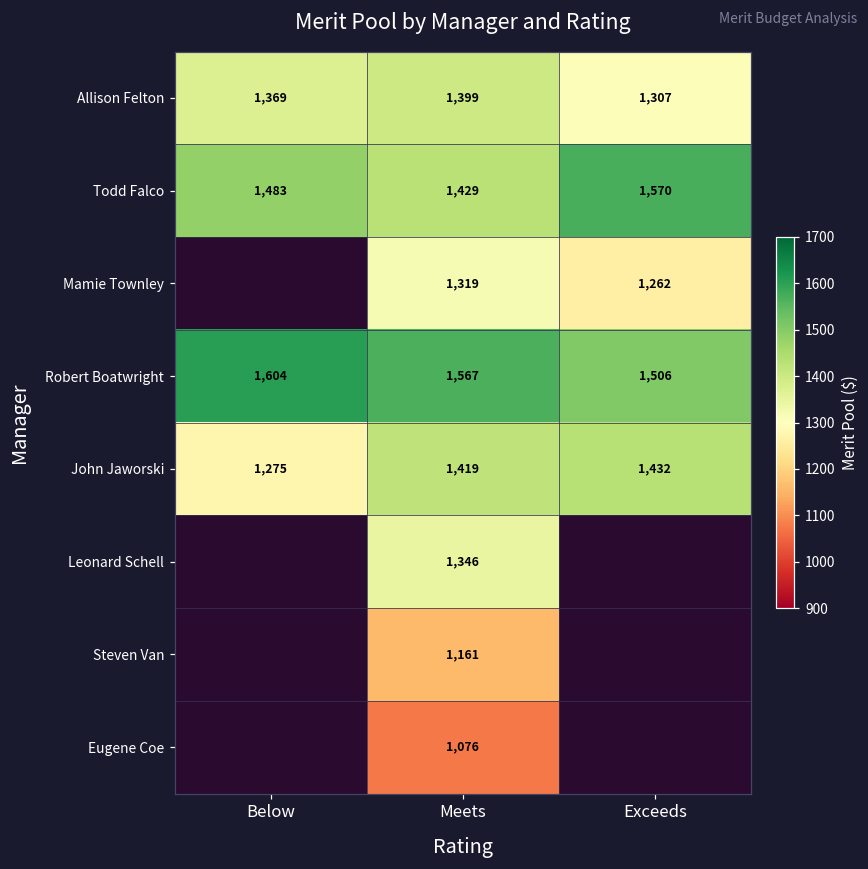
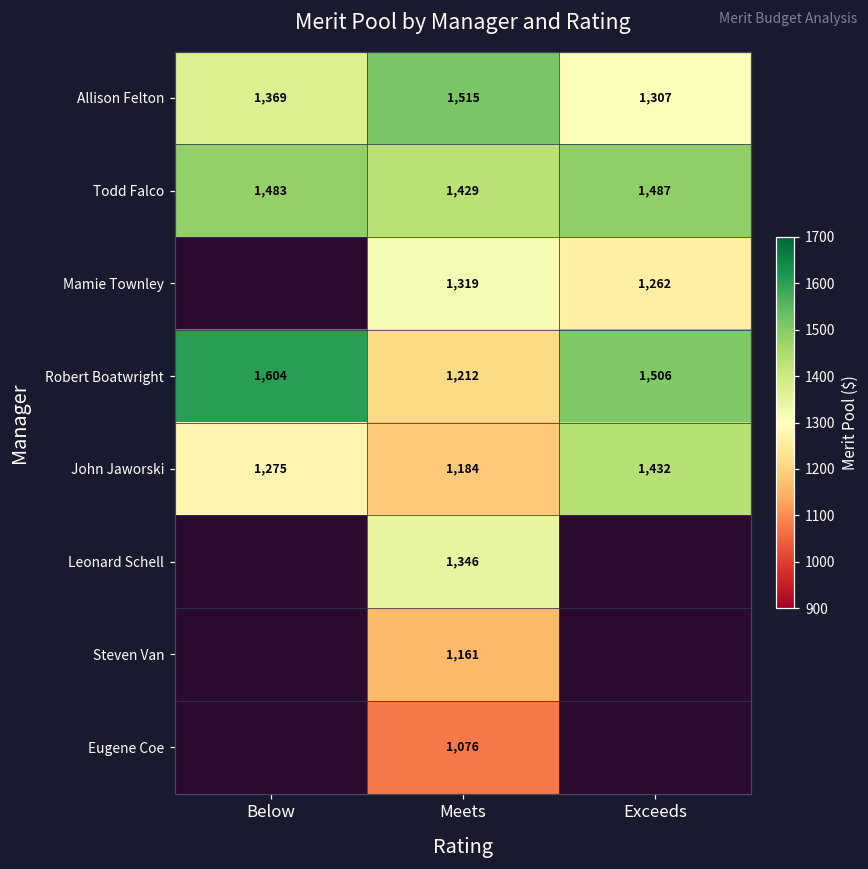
Allison Felton, Meets: 1,399 -> 1,515
Todd Falco, Exceeds: 1,570 -> 1,487
Robert Boatwright, Meets: 1,567 -> 1,212
John Jaworski, Meets: 1,419 -> 1,184
